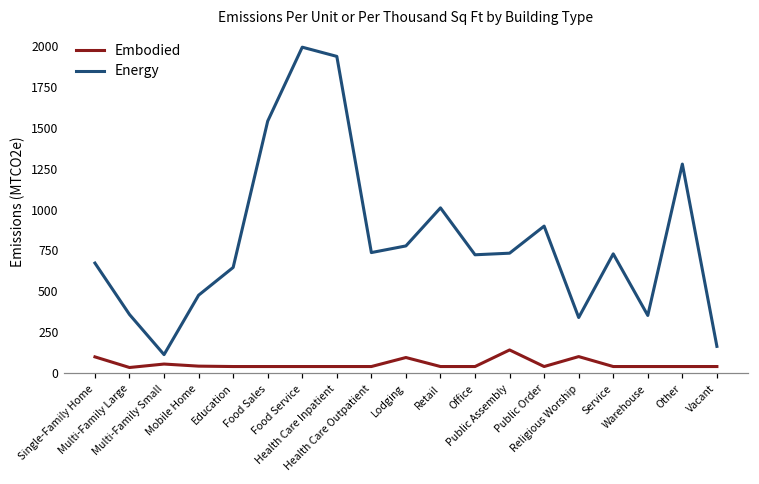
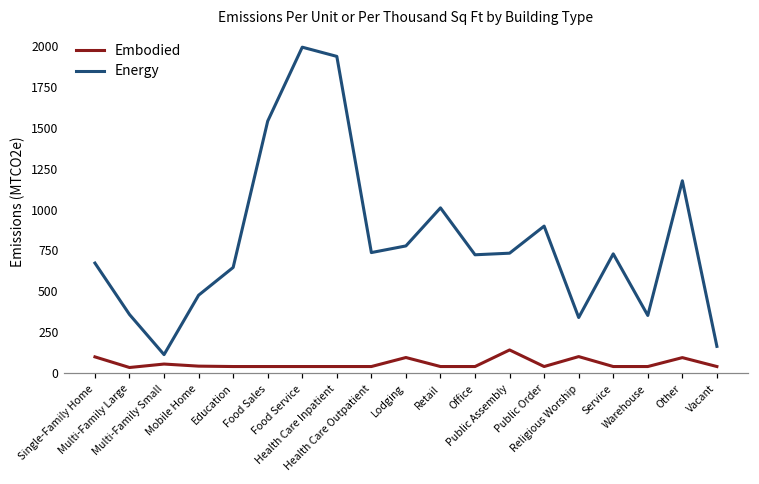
Embodied, Other: 40 -> 90
Energy, Other: 1280 -> 1180
